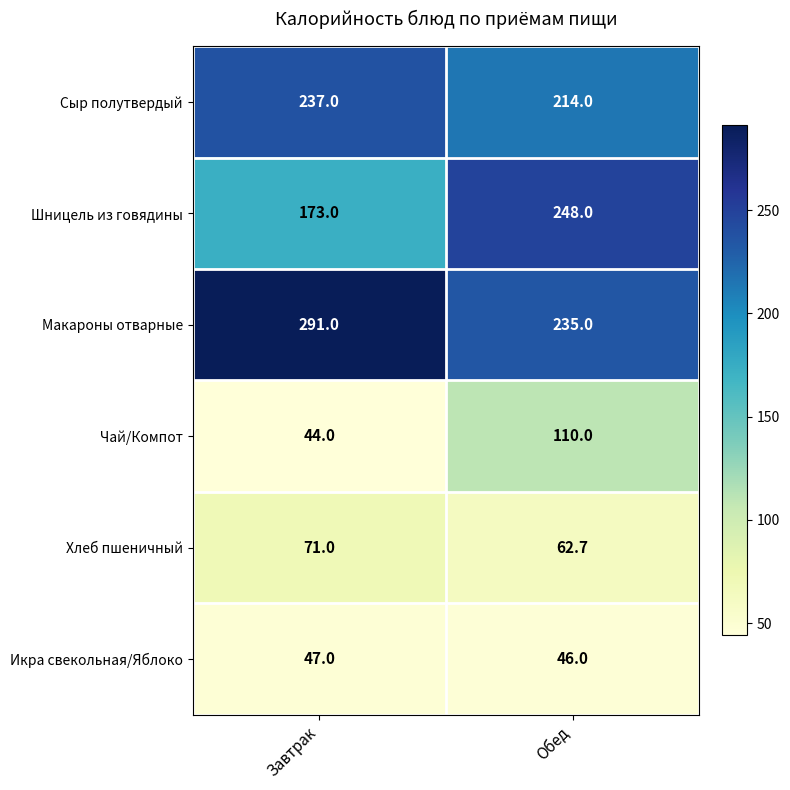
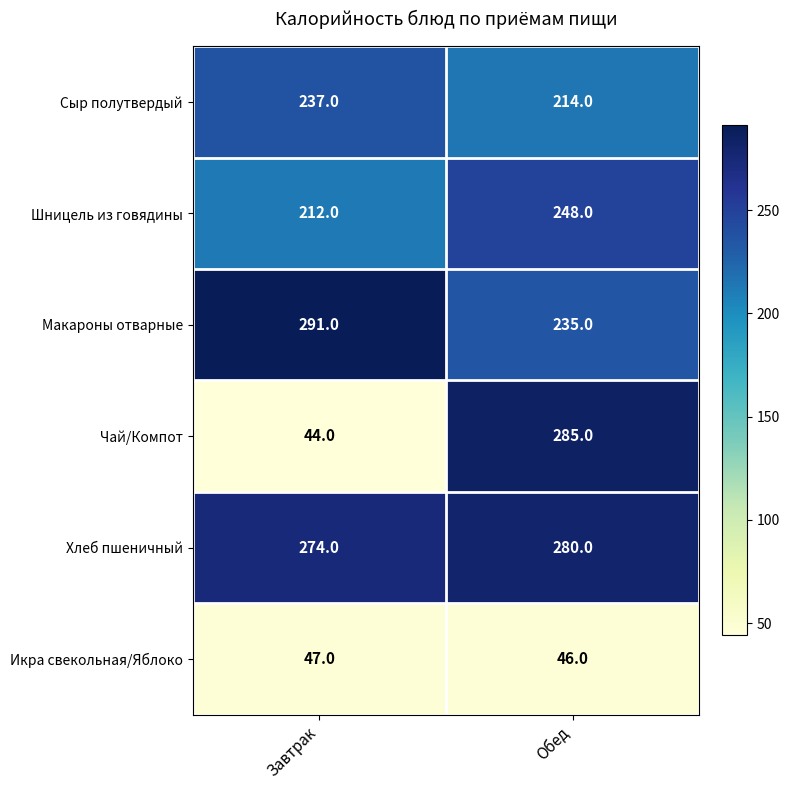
Шницель из говядины, Завтрак: 173.0 -> 212.0
Чай/Компот, Обед: 110.0 -> 285.0
Хлеб пшеничный, Завтрак: 71.0 -> 274.0
Хлеб пшеничный, Обед: 62.7 -> 280.0
